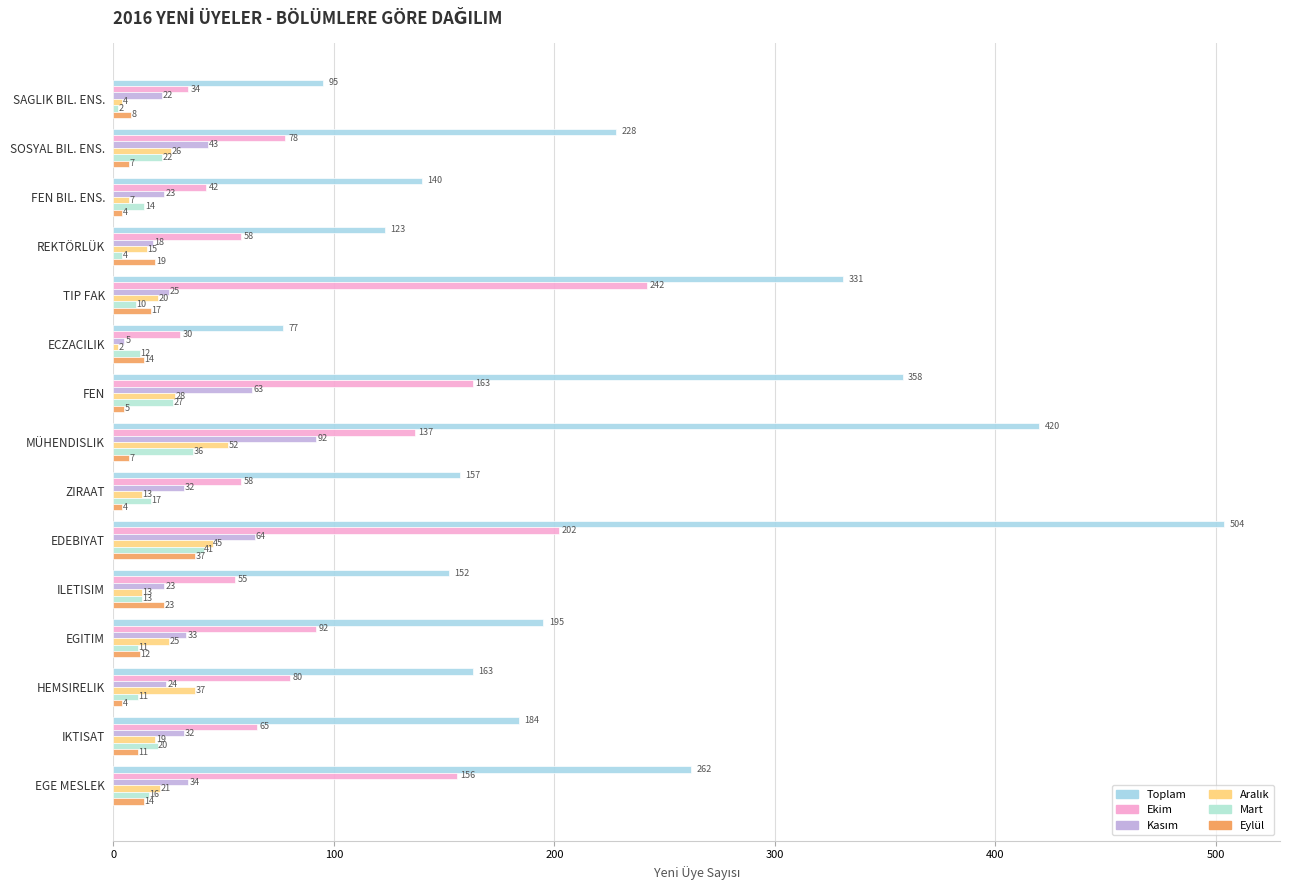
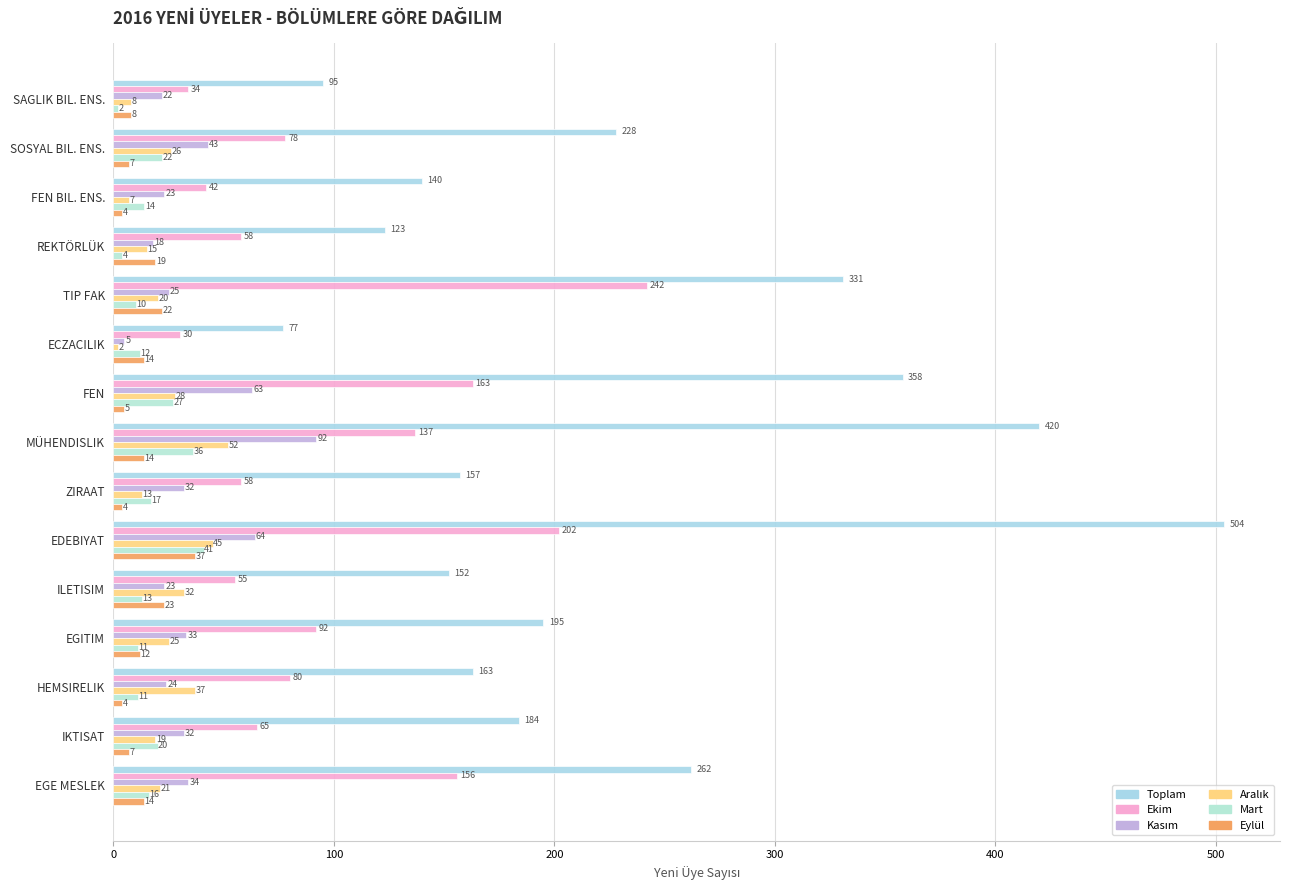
Aralık, SAGLIK BIL. ENS.: 4 -> 8
Eylül, TIP FAK: 17 -> 22
Eylül, MÜHENDISLIK: 7 -> 14
Aralık, ILETISIM: 13 -> 32
Eylül, IKTISAT: 11 -> 7
